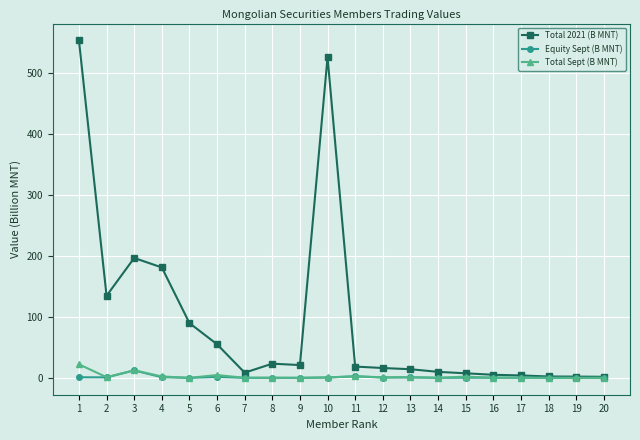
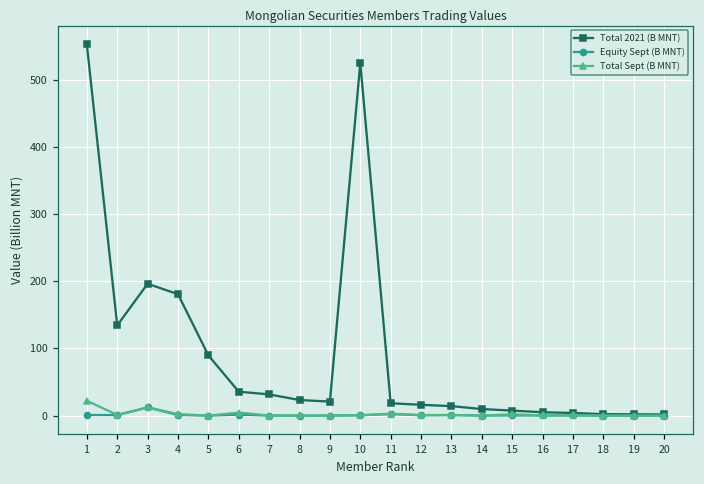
Total 2021 (B MNT), 6: 50 -> 40
Total 2021 (B MNT), 7: 10 -> 30
